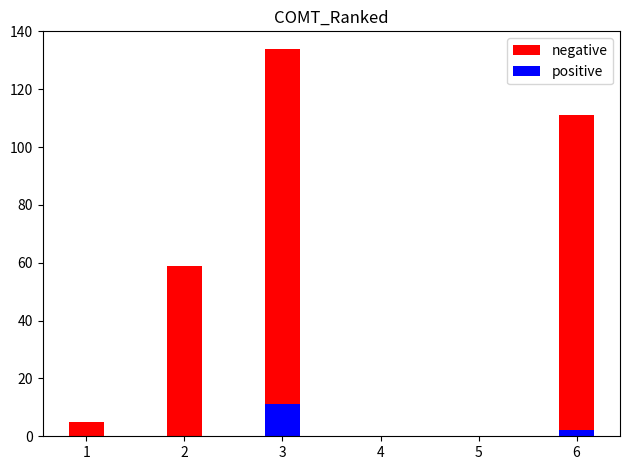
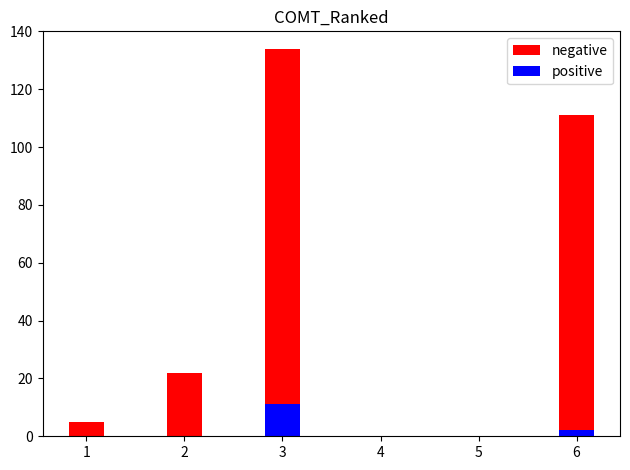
negative, 2: 59 -> 22
